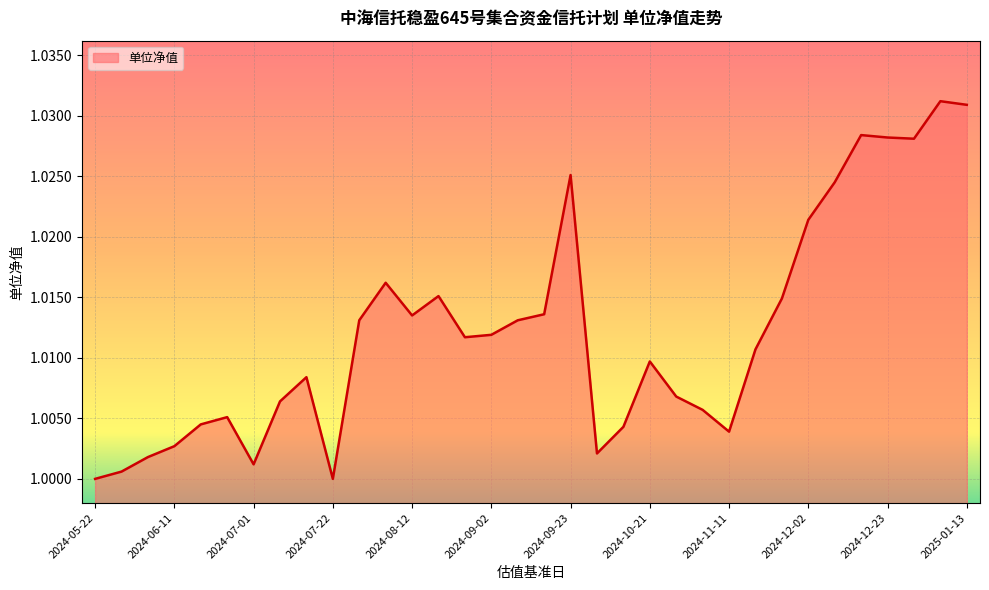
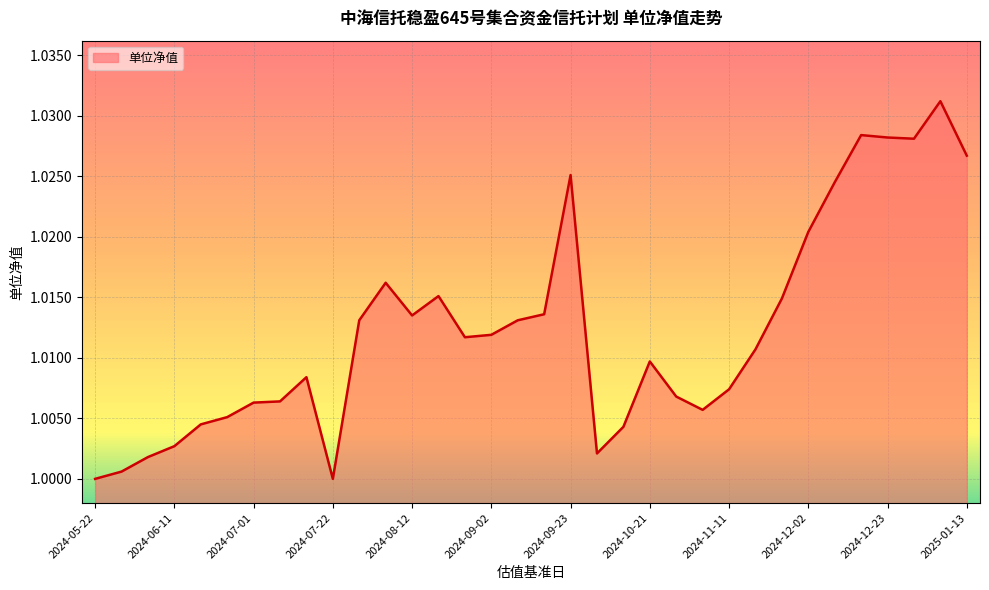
2024-07-01: 1.0012 -> 1.0063
2024-11-11: 1.0039 -> 1.0074
2024-12-02: 1.0214 -> 1.0204
2025-01-13: 1.0309 -> 1.0267
